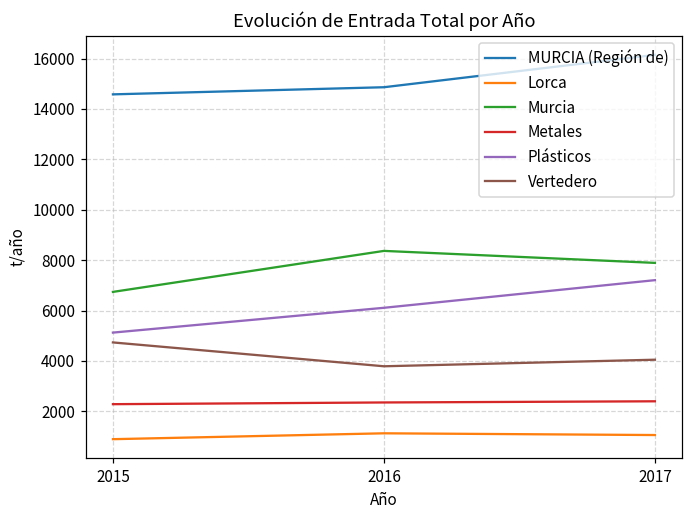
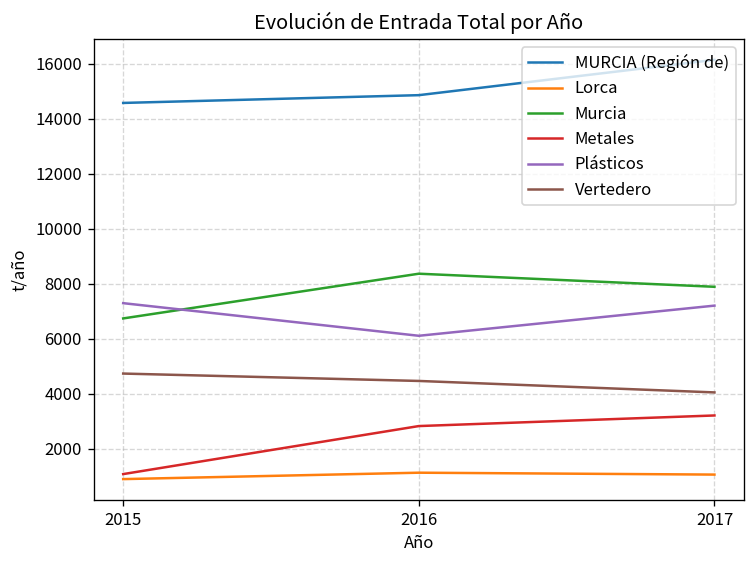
Metales, 2015: 2300 -> 1100
Plásticos, 2015: 5100 -> 7300
Metales, 2016: 2400 -> 2800
Vertedero, 2016: 3800 -> 4500
Metales, 2017: 2400 -> 3200
